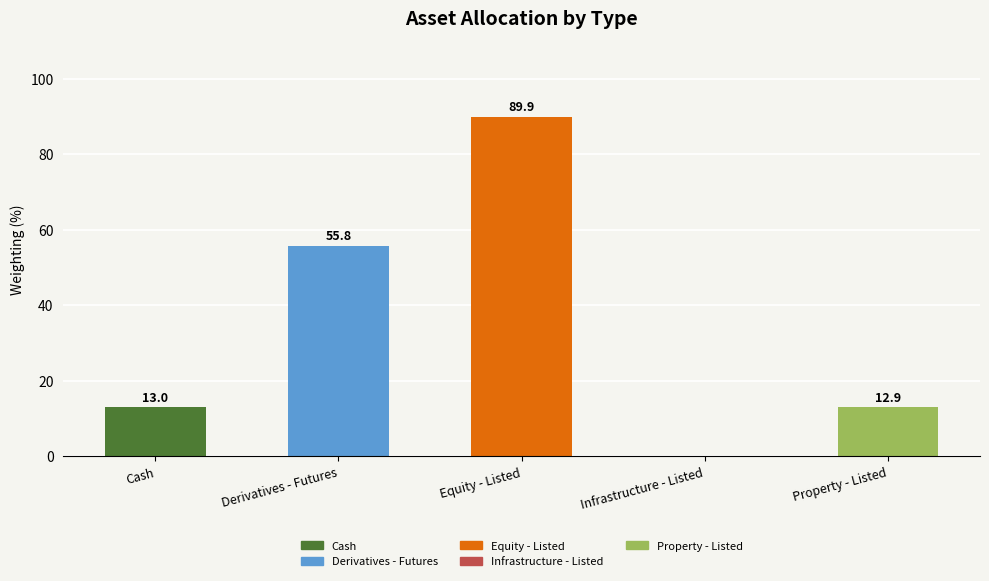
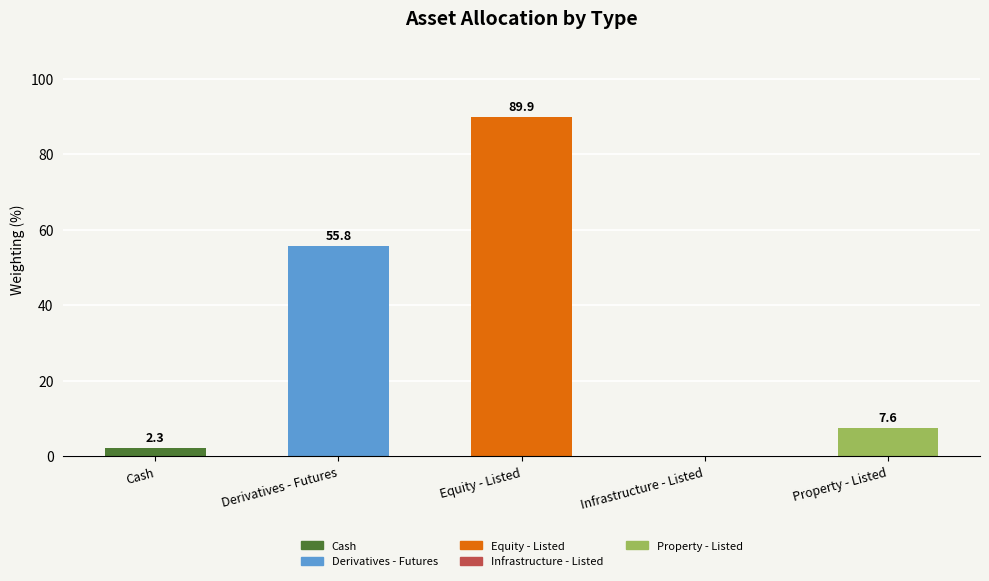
Cash: 13.0 -> 2.3
Property - Listed: 12.9 -> 7.6
